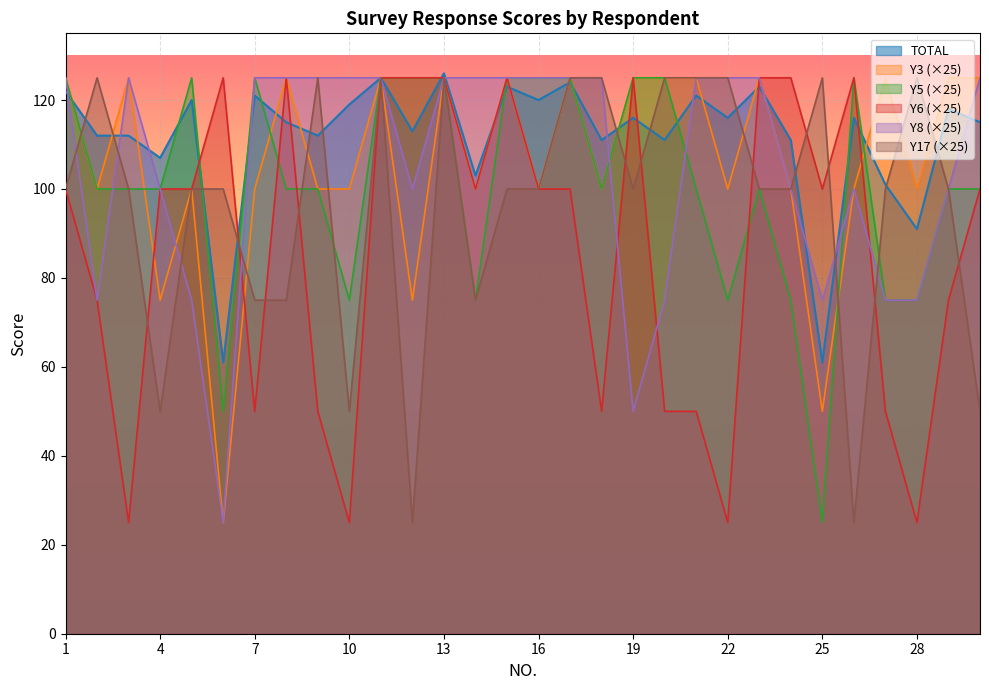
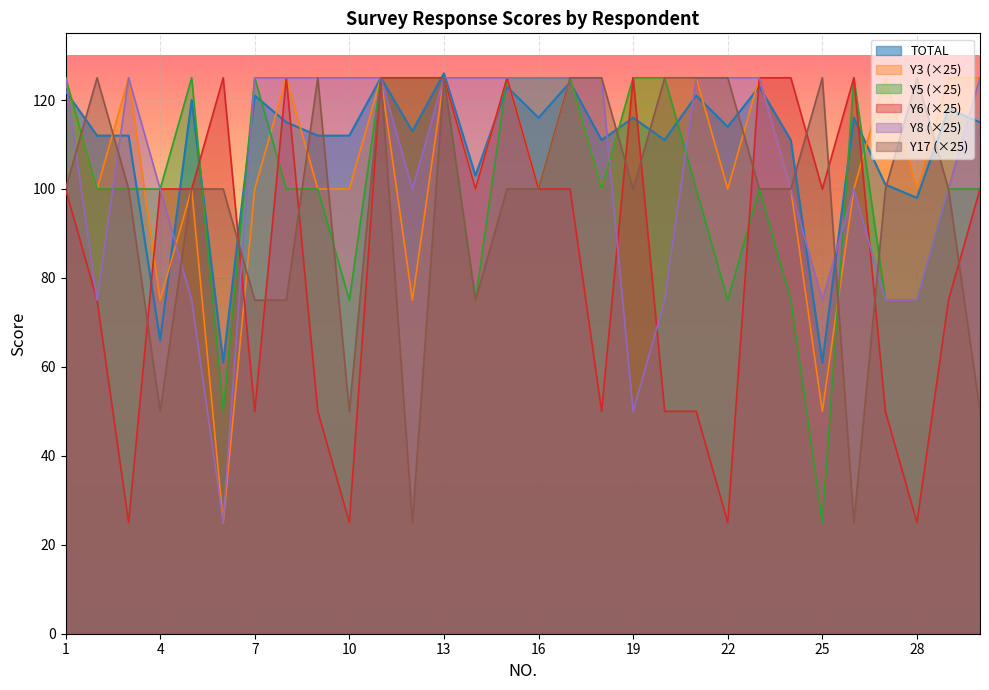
TOTAL, 4: 107 -> 66
TOTAL, 10: 119 -> 112
TOTAL, 16: 120 -> 116
TOTAL, 22: 116 -> 114
TOTAL, 28: 91 -> 98
